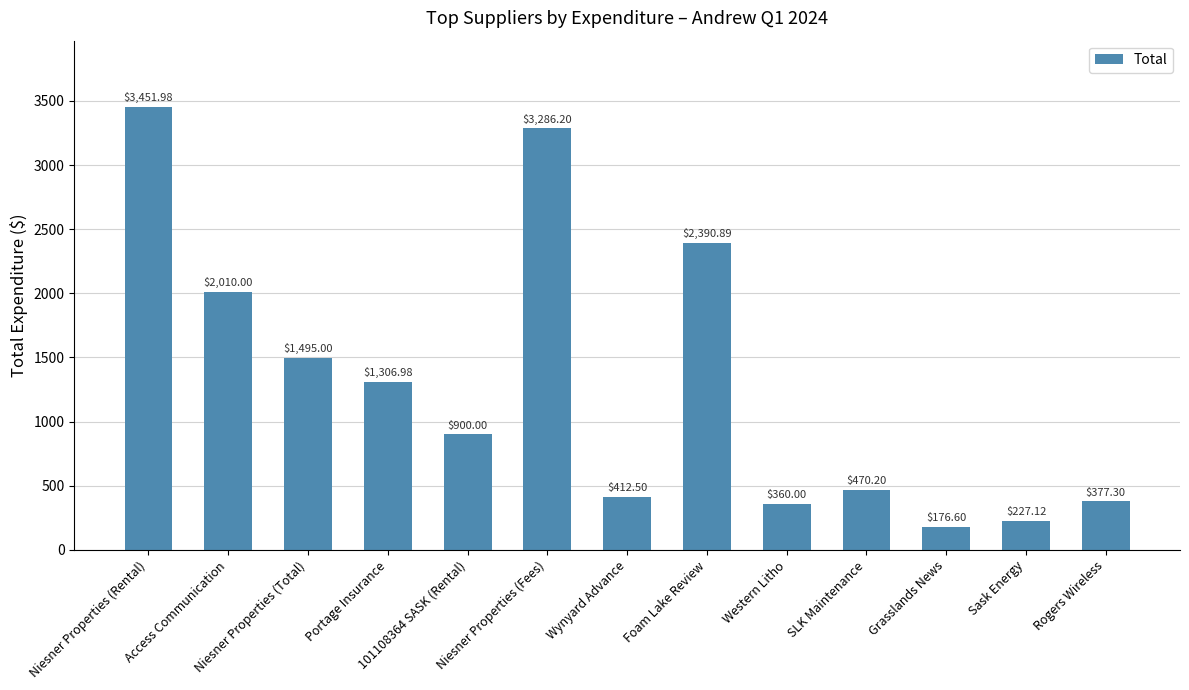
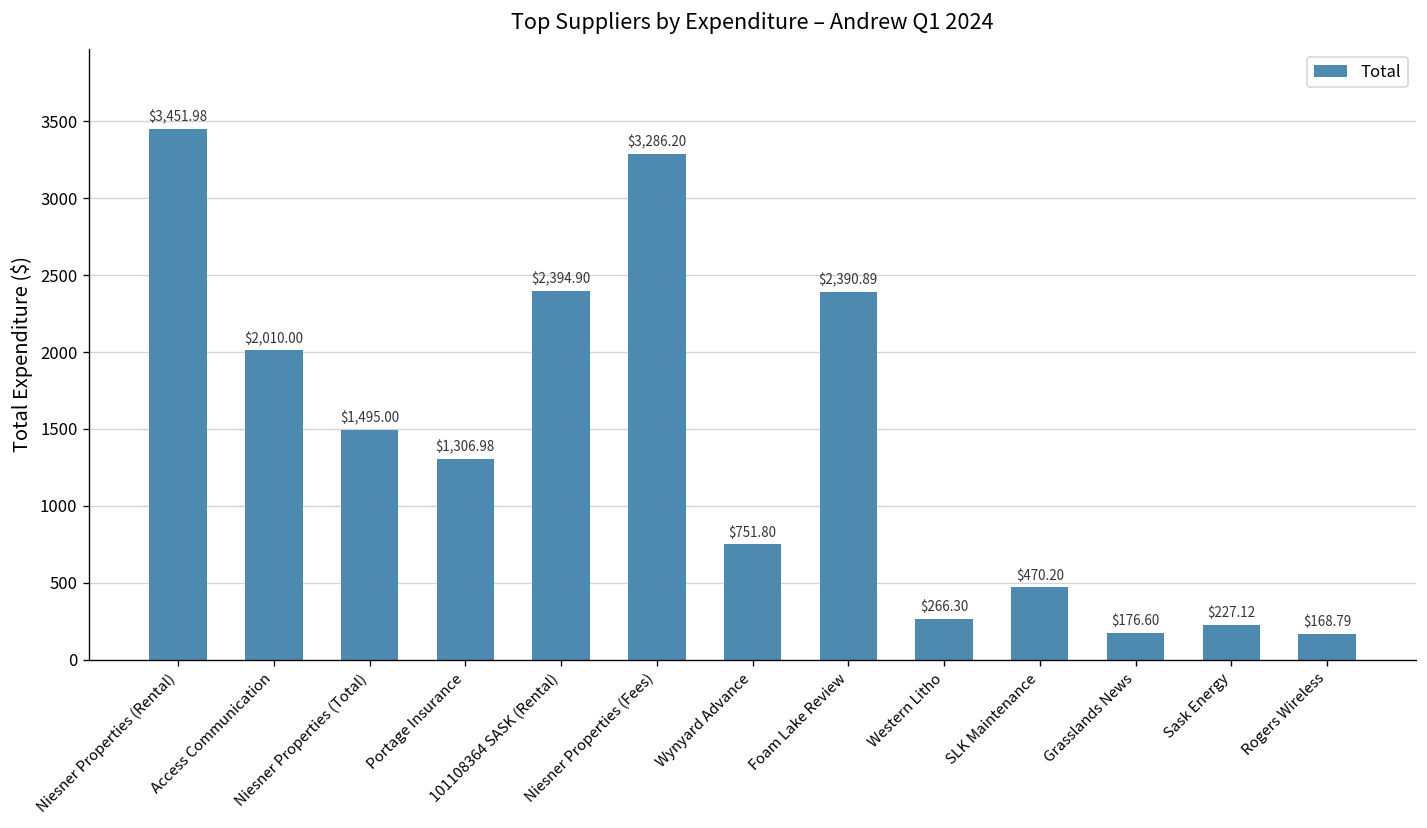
101108364 SASK (Rental): $900.00 -> $2,394.90
Wynyard Advance: $412.50 -> $751.80
Western Litho: $360.00 -> $266.30
Rogers Wireless: $377.30 -> $168.79
